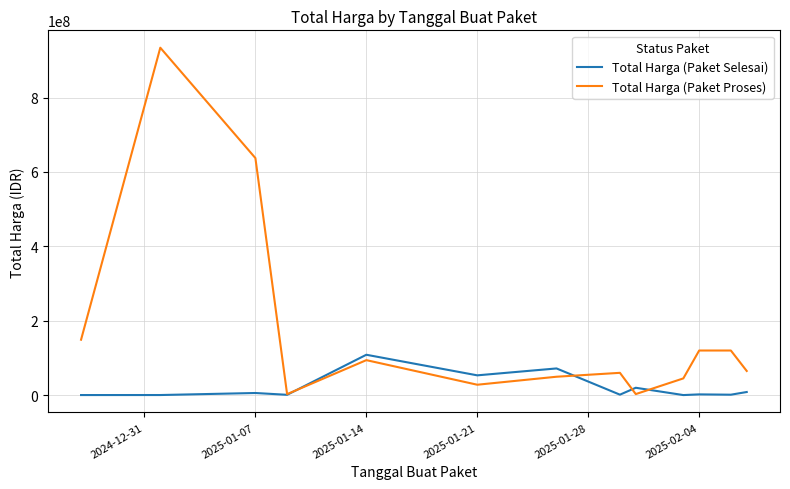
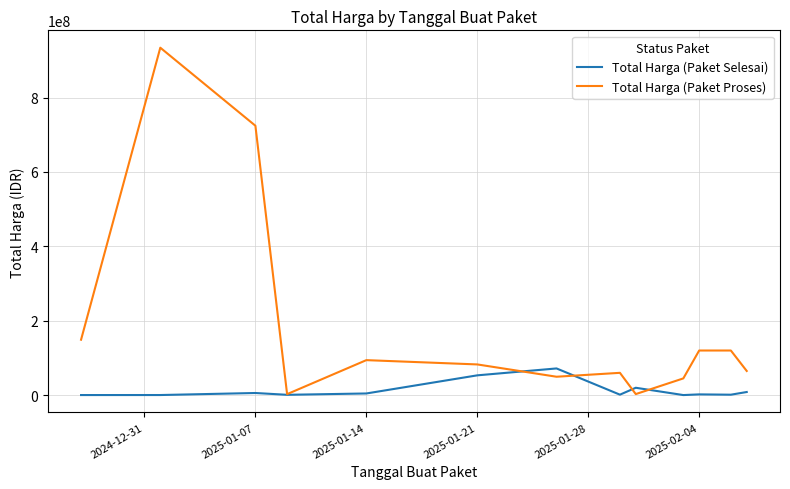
Total Harga (Paket Proses), 2025-01-07: 640000000 -> 720000000
Total Harga (Paket Selesai), 2025-01-14: 110000000 -> 0
Total Harga (Paket Proses), 2025-01-21: 30000000 -> 80000000
